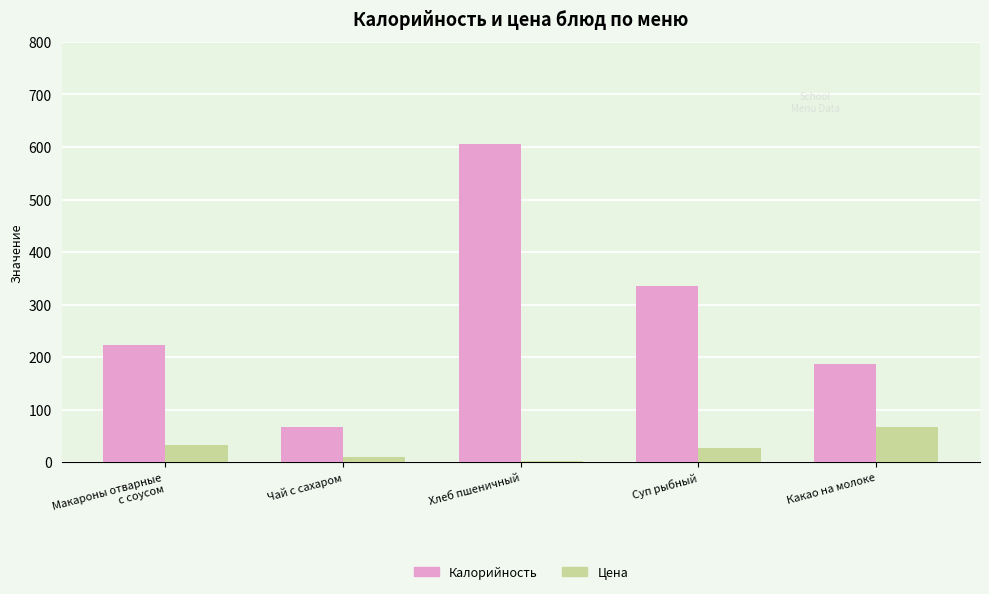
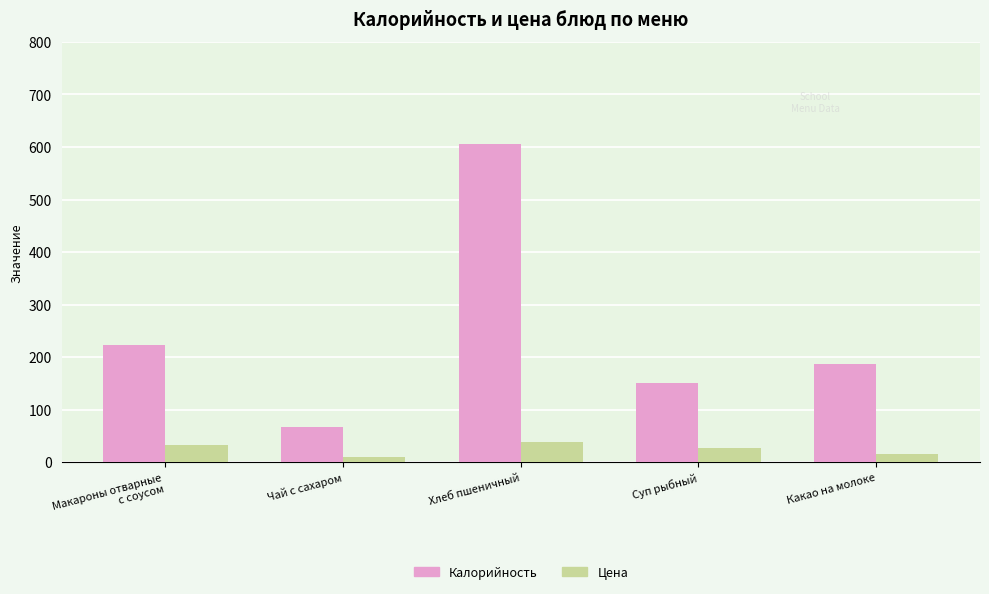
Цена, Хлеб пшеничный: 0 -> 40
Калорийность, Суп рыбный: 340 -> 150
Цена, Какао на молоке: 70 -> 20
